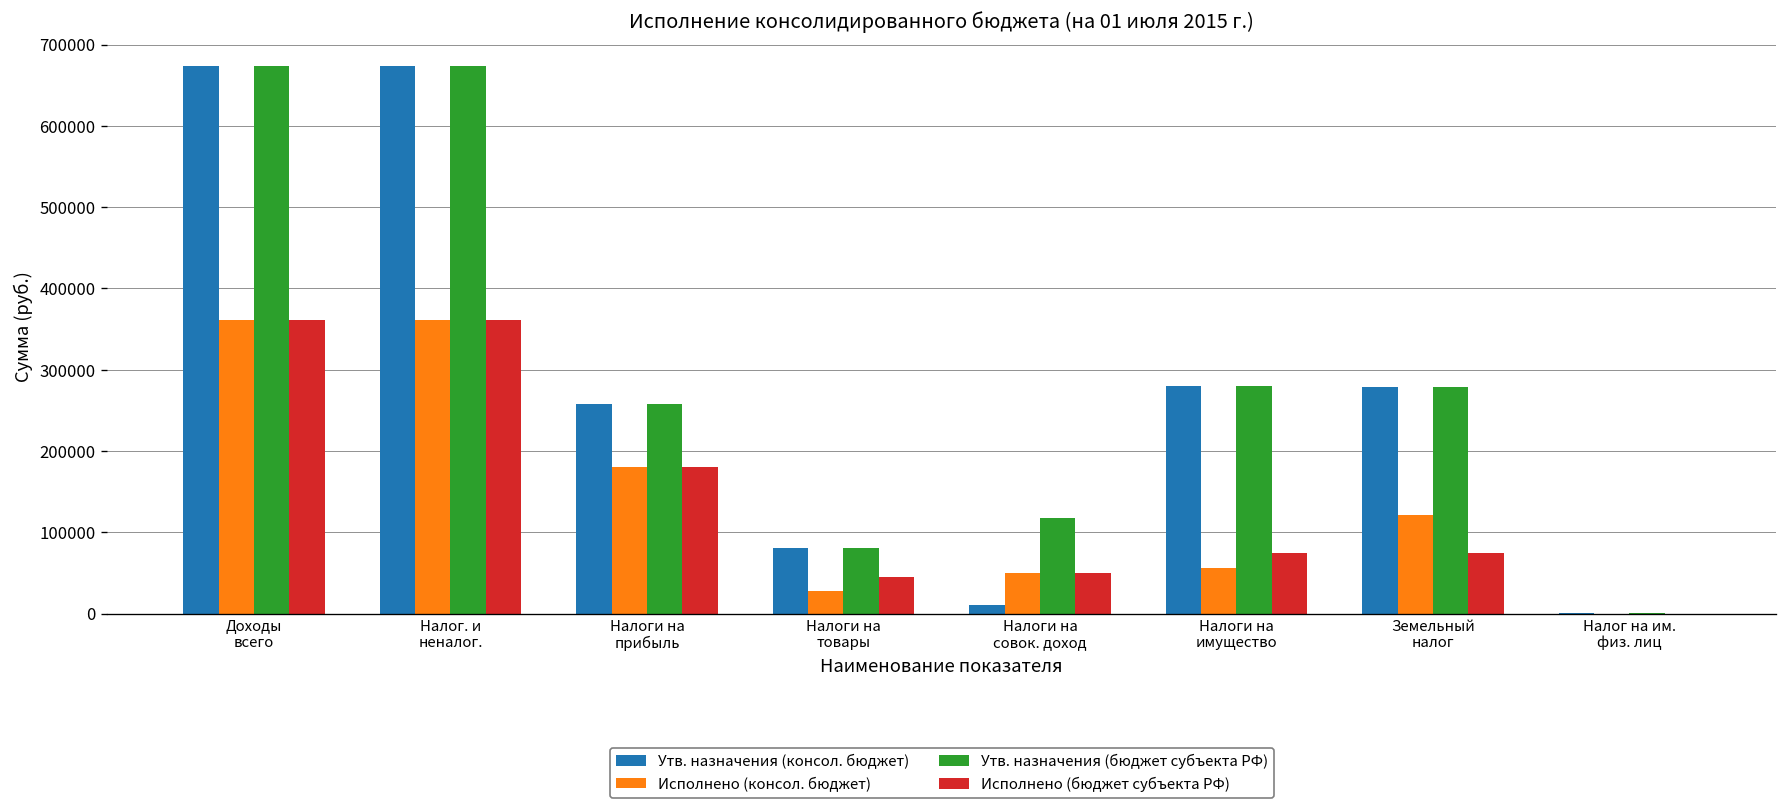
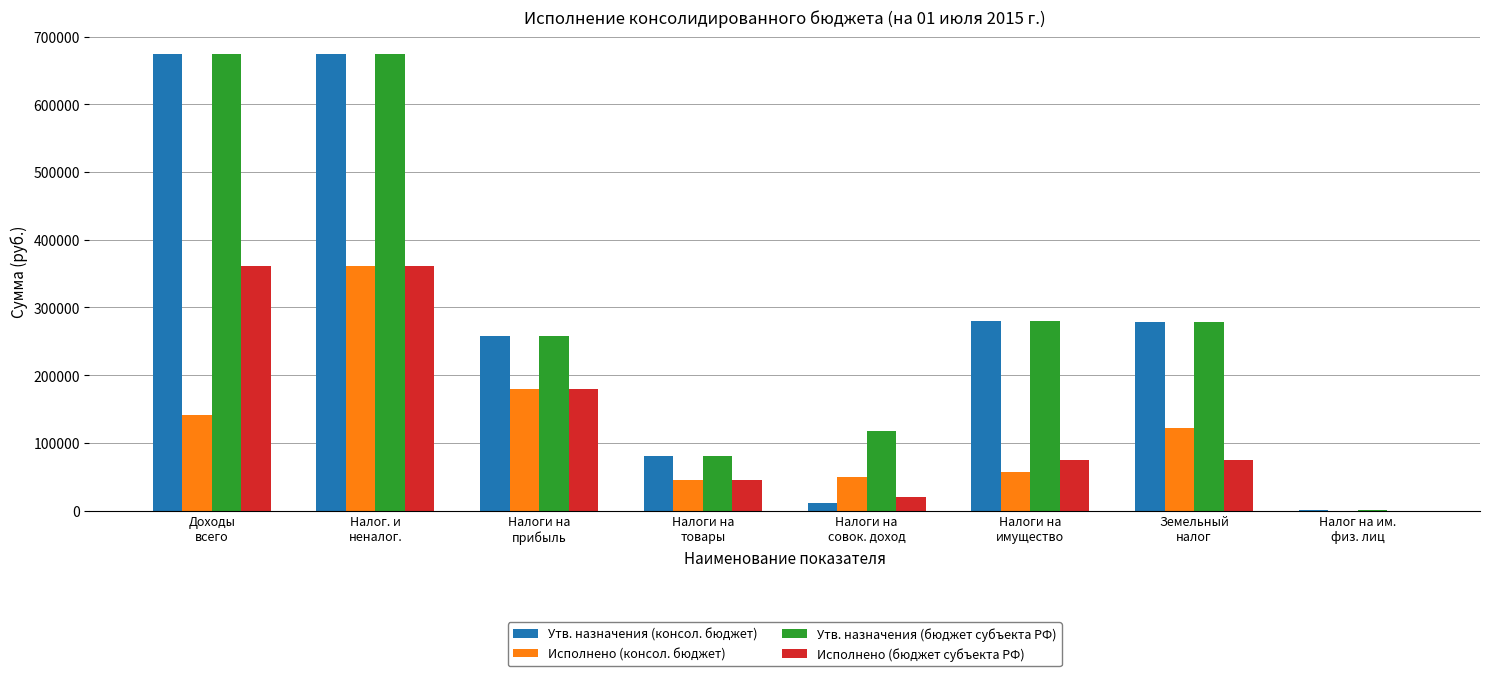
Исполнено (консол. бюджет), Доходы всего: 360000 -> 140000
Исполнено (консол. бюджет), Налоги на товары: 30000 -> 50000
Исполнено (бюджет субъекта РФ), Налоги на совок. доход: 50000 -> 20000
